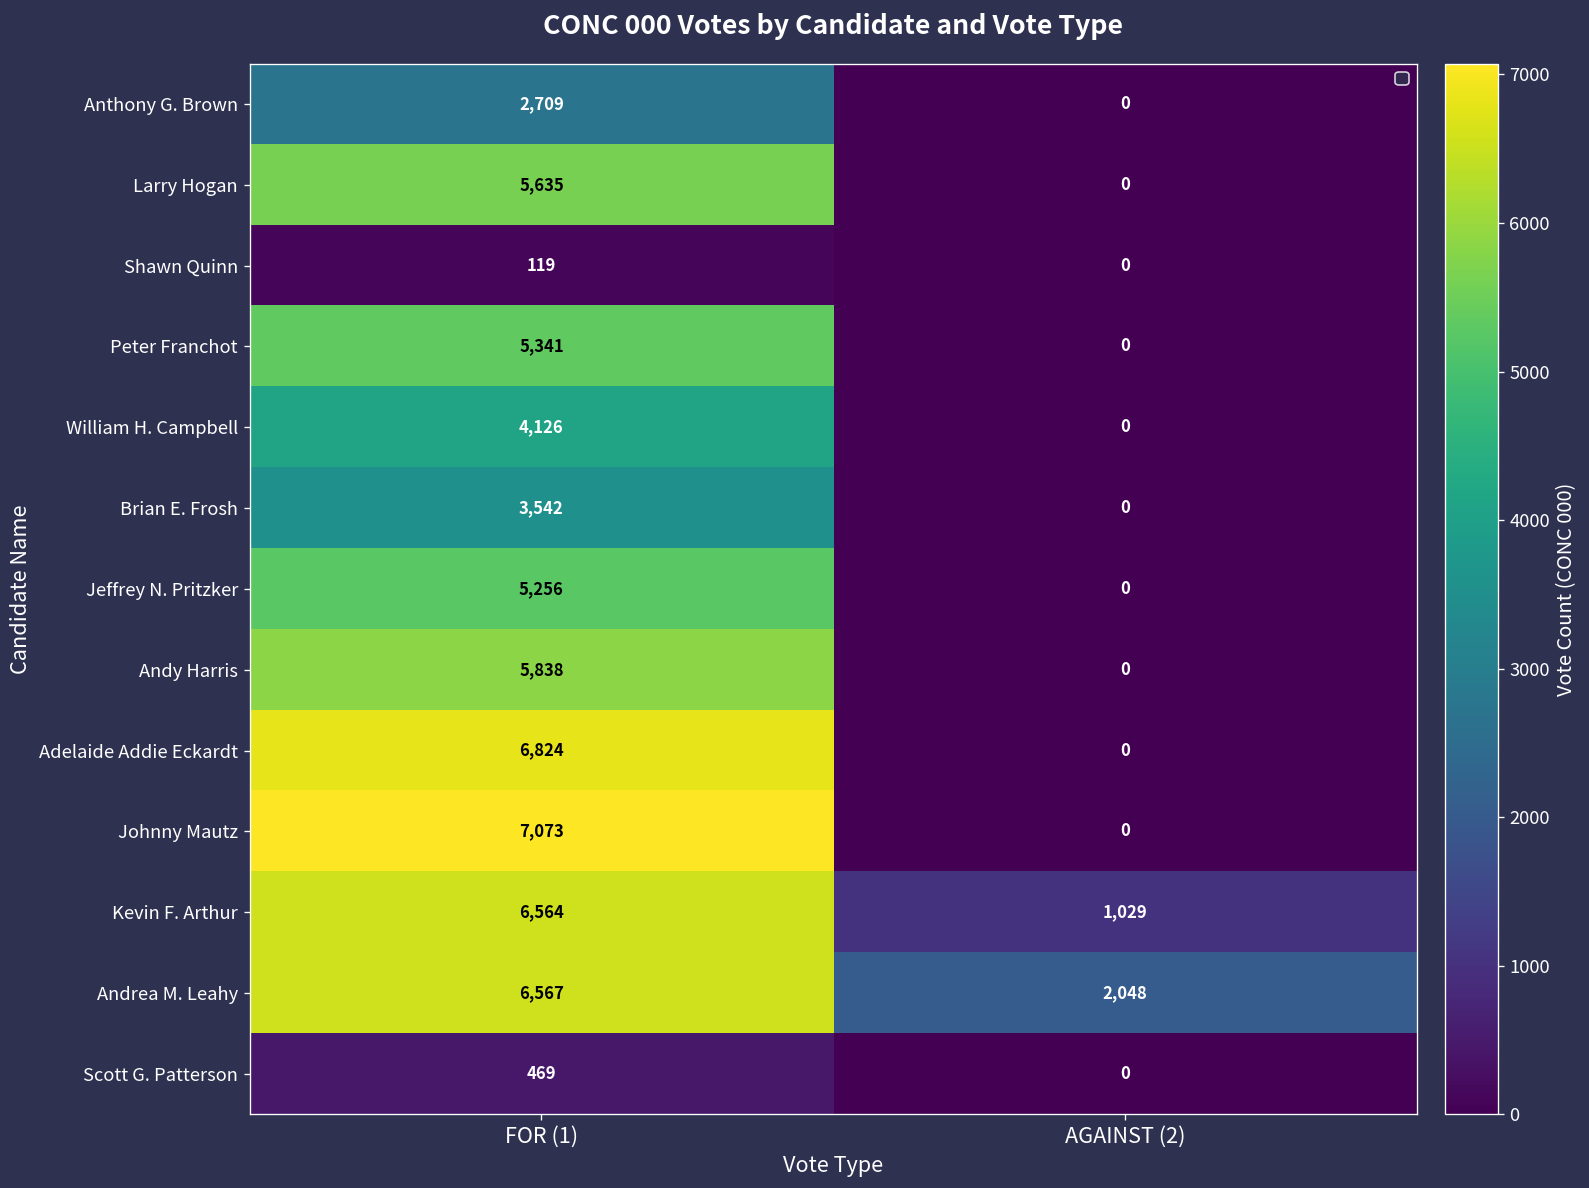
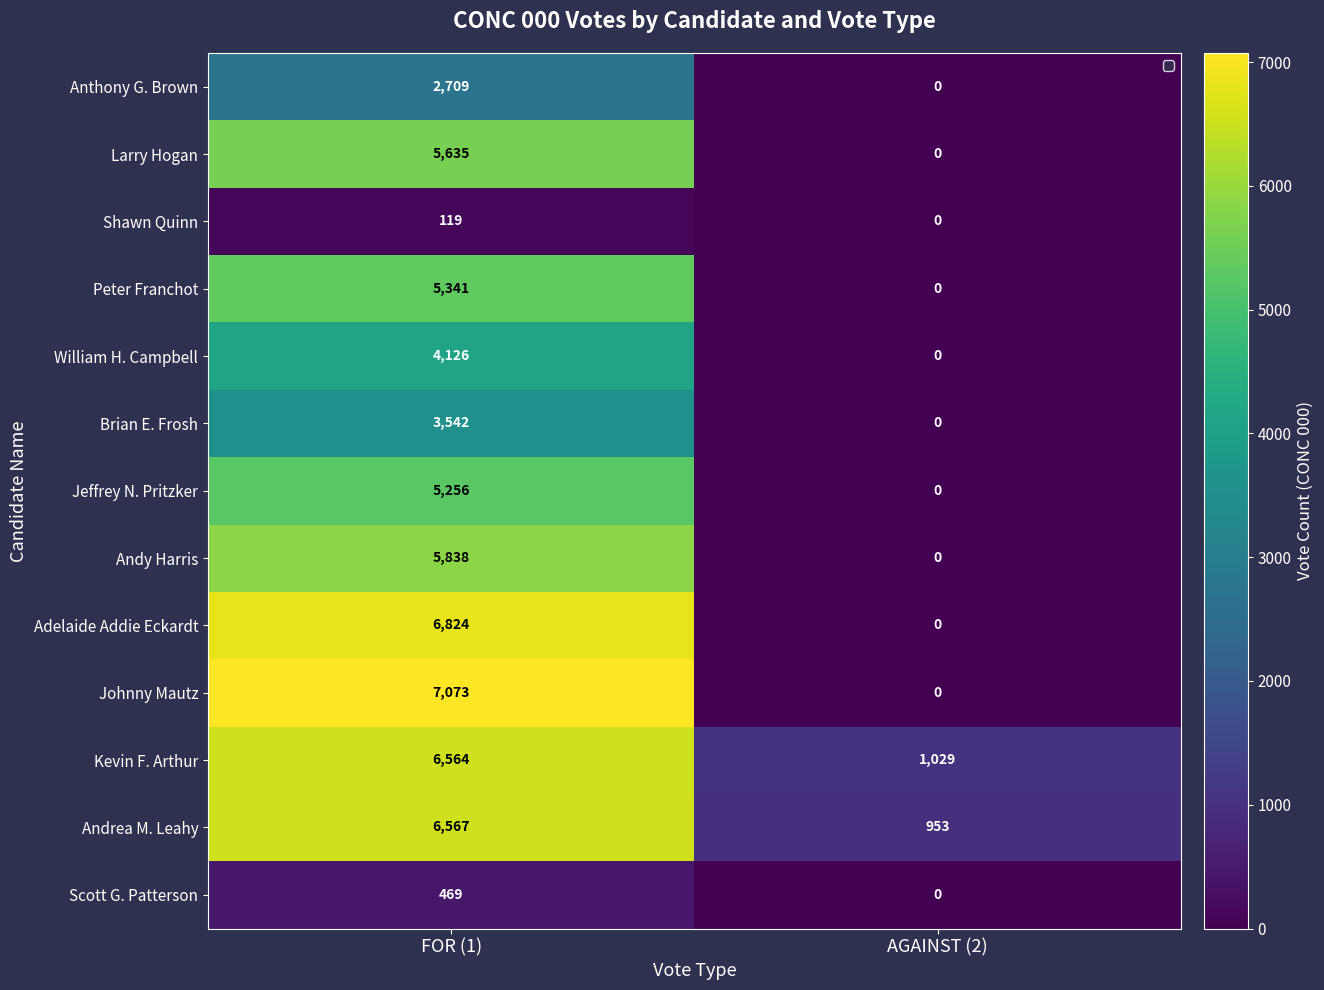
Andrea M. Leahy, AGAINST (2): 2,048 -> 953
